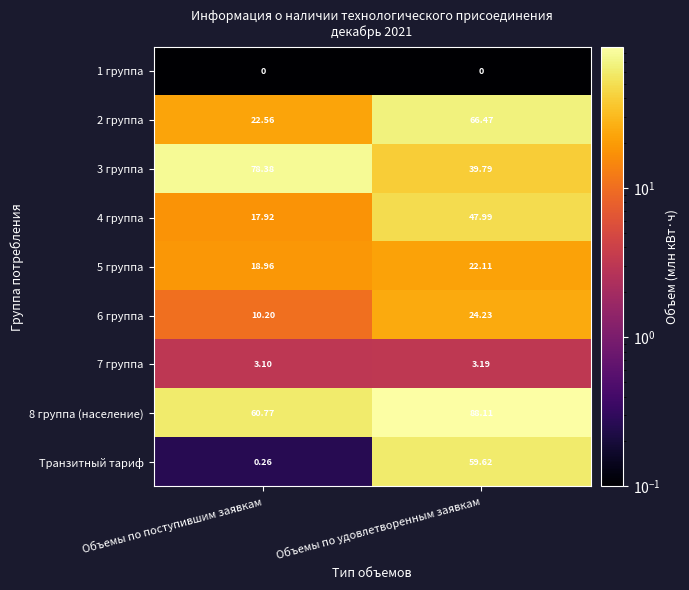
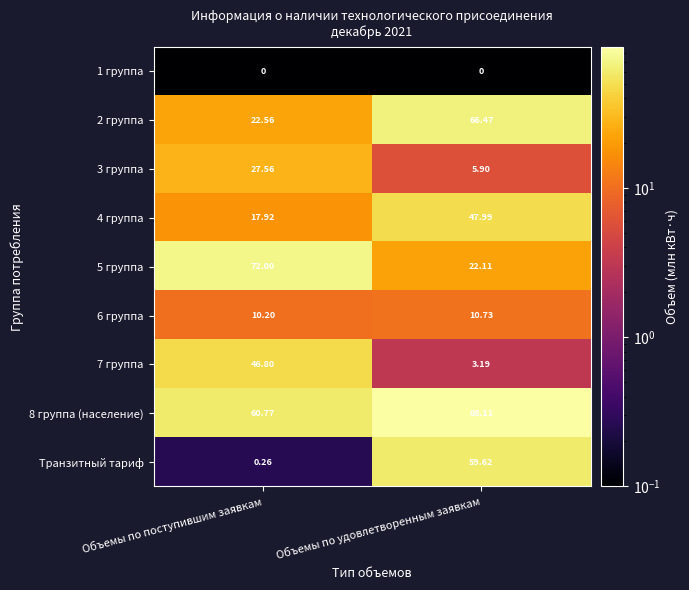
3 группа, Объемы по поступившим заявкам: 78.38 -> 27.56
3 группа, Объемы по удовлетворенным заявкам: 39.79 -> 5.90
5 группа, Объемы по поступившим заявкам: 18.96 -> 72.00
6 группа, Объемы по удовлетворенным заявкам: 24.23 -> 10.73
7 группа, Объемы по поступившим заявкам: 3.10 -> 46.80
